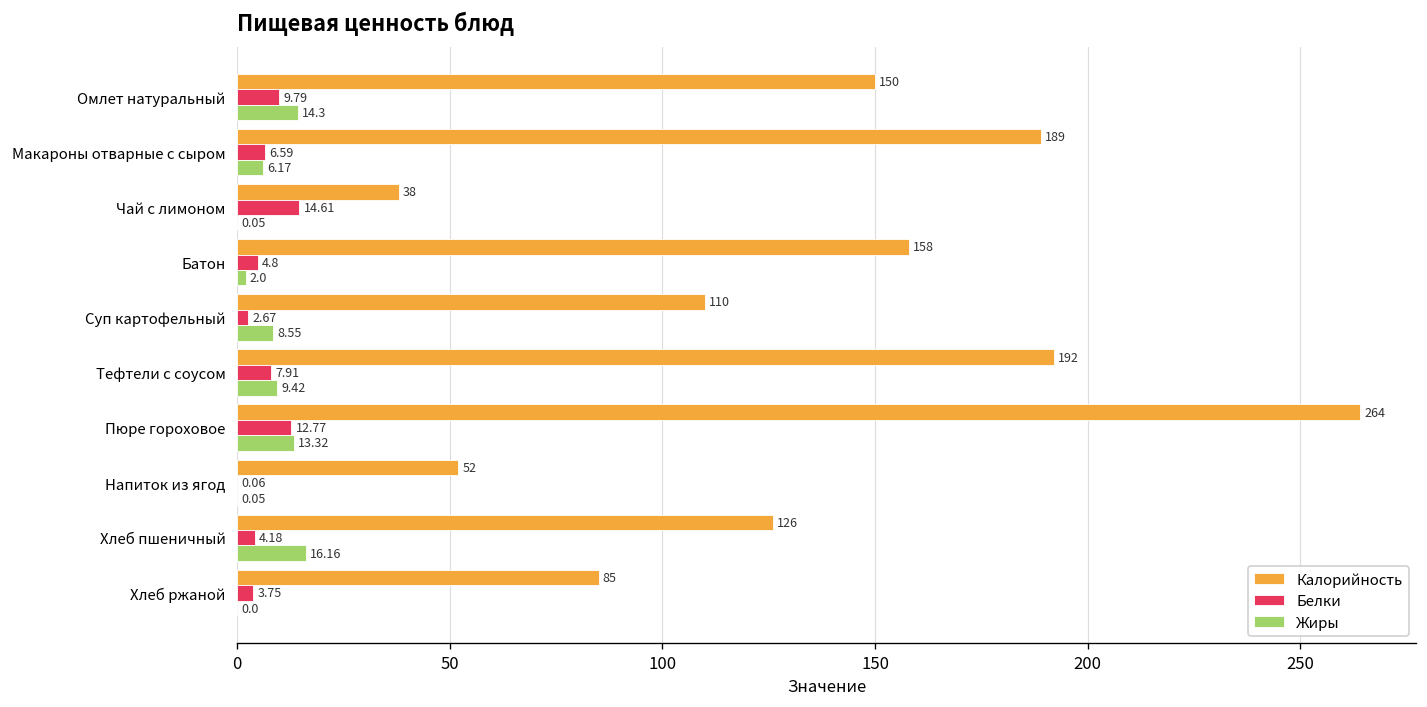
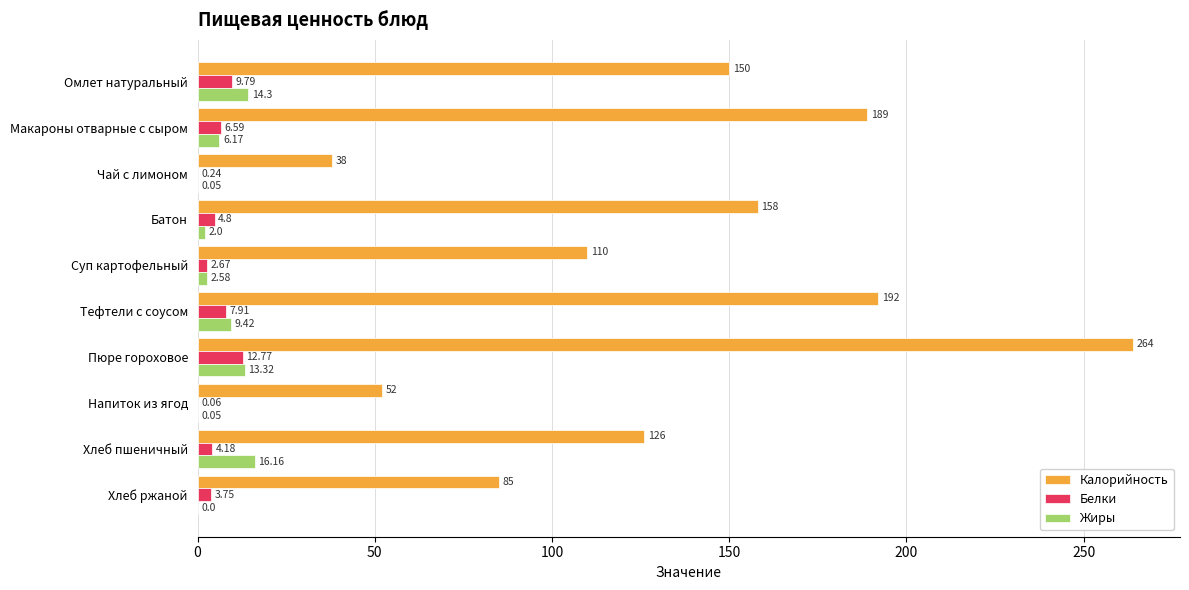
Белки, Чай с лимоном: 14.61 -> 0.24
Жиры, Суп картофельный: 8.55 -> 2.58
